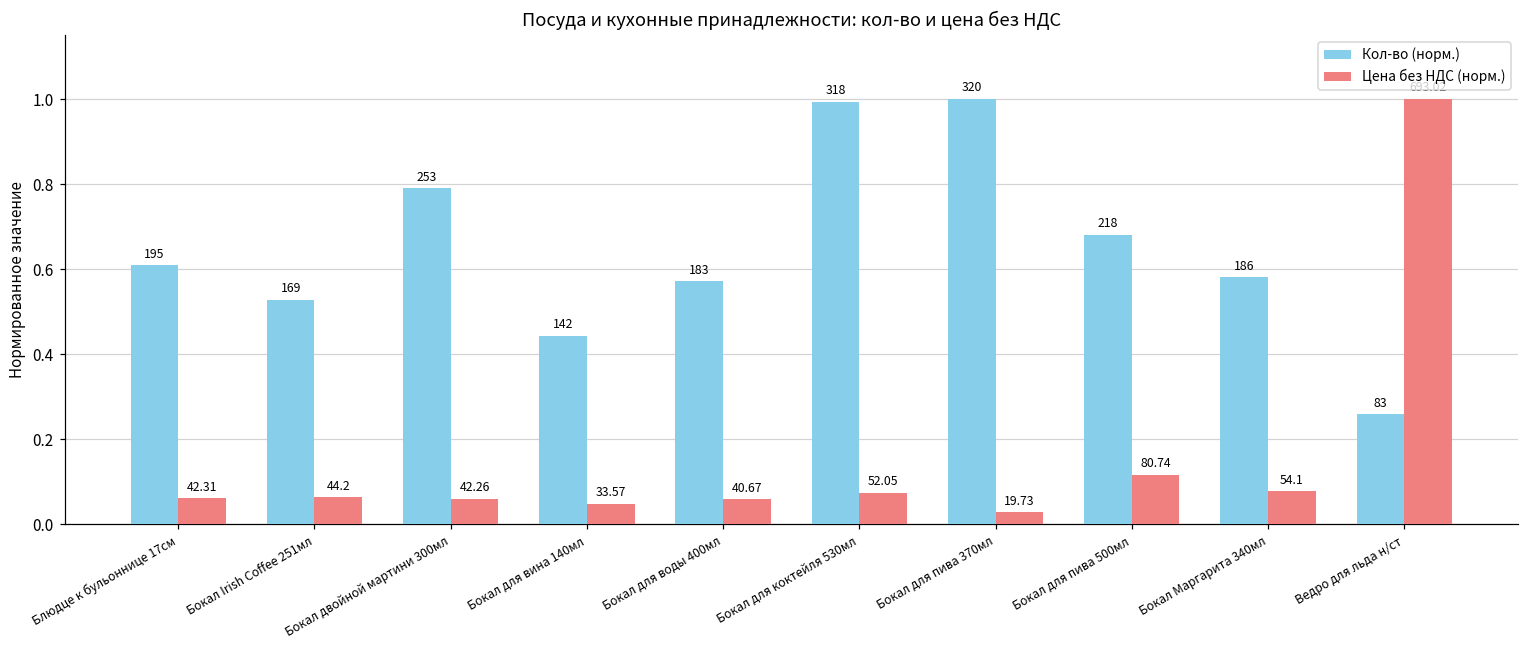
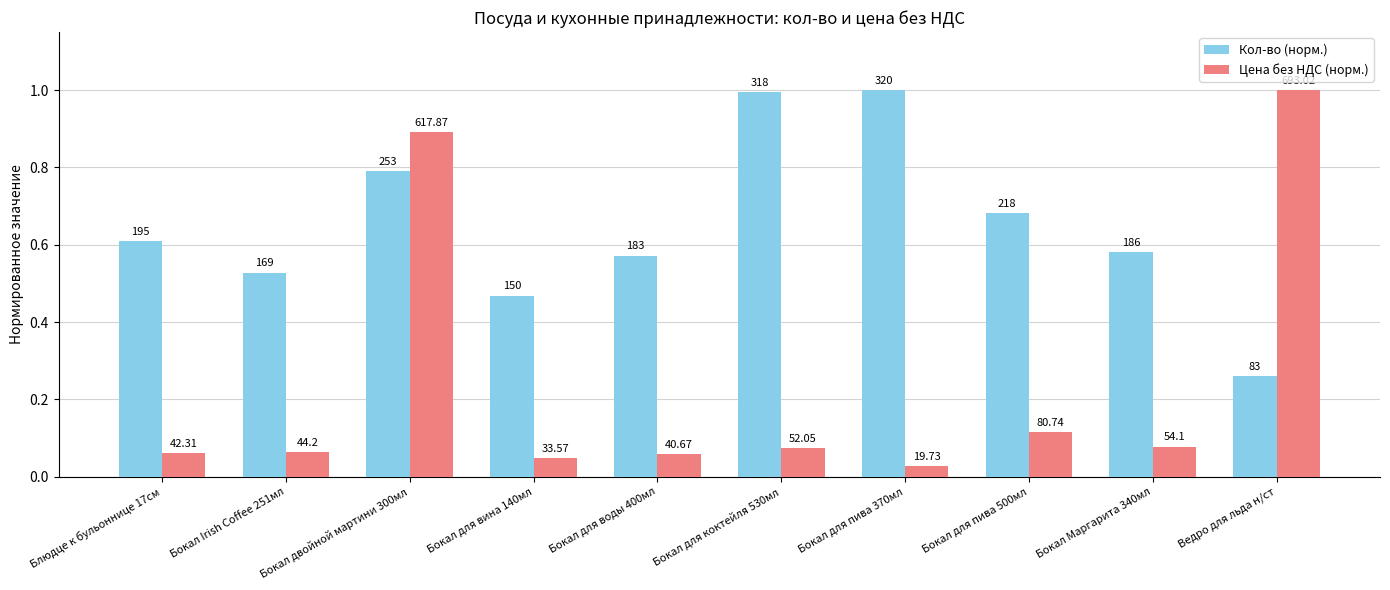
Цена без НДС (норм.), Бокал двойной мартини 300мл: 42.26 -> 617.87
Кол-во (норм.), Бокал для вина 140мл: 142 -> 150
